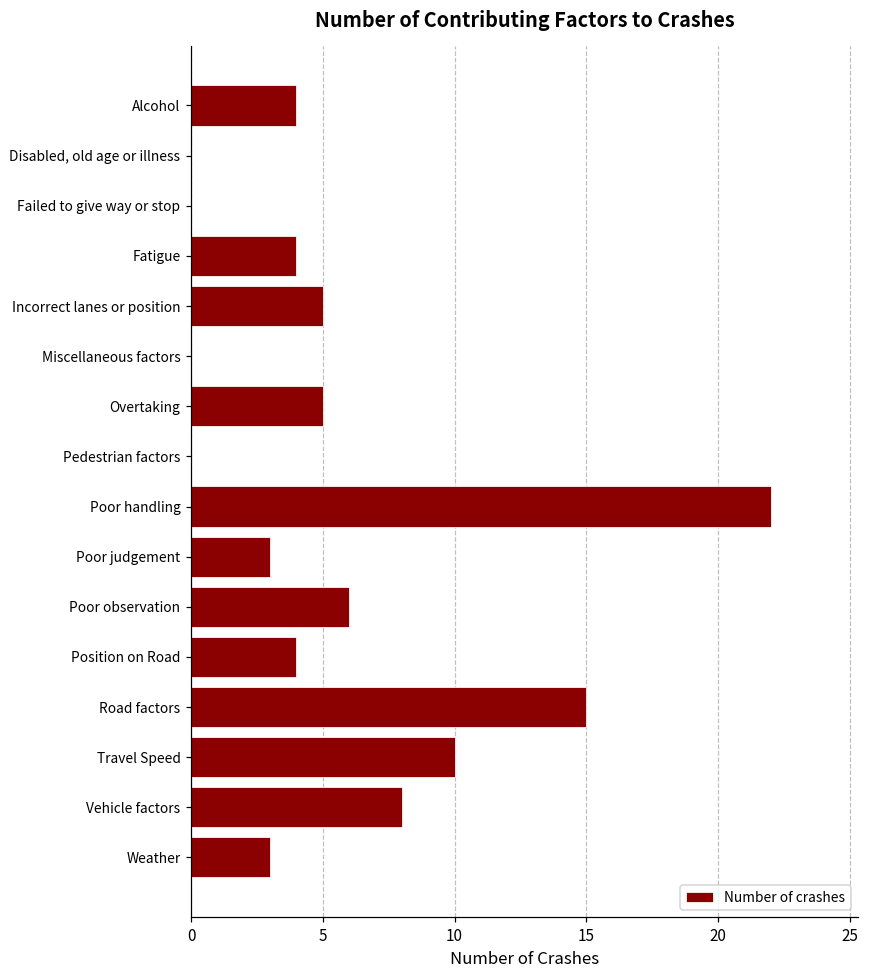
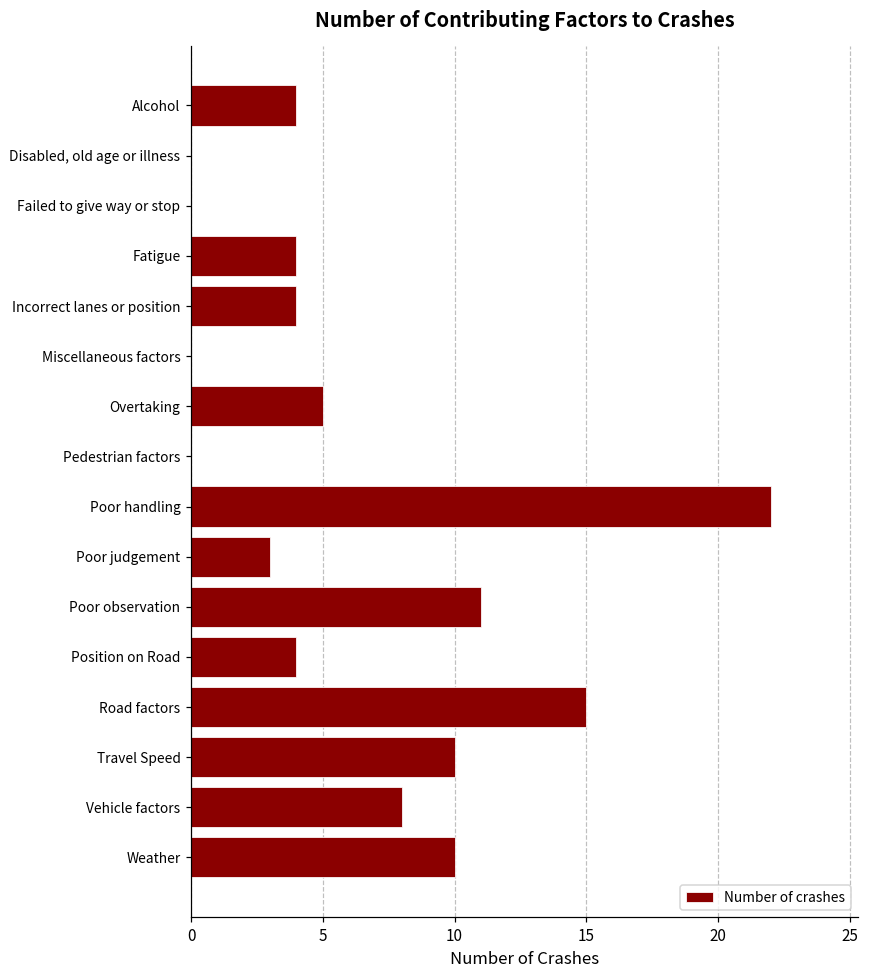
Incorrect lanes or position: 5 -> 4
Poor observation: 6 -> 11
Weather: 3 -> 10
